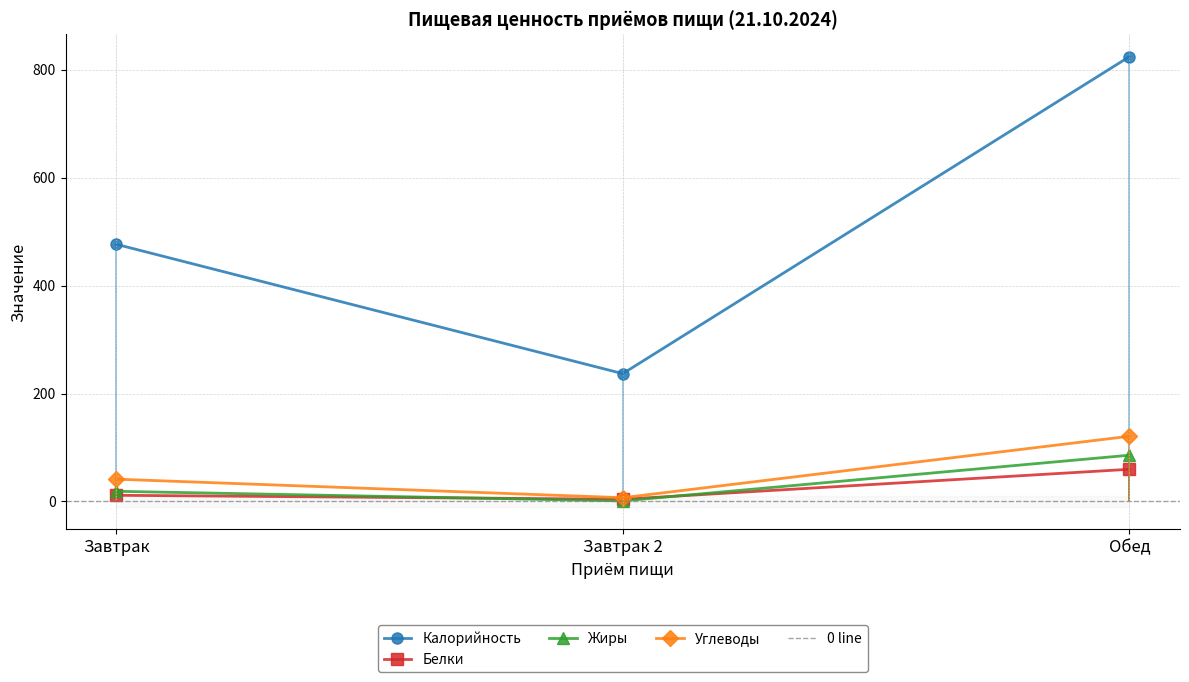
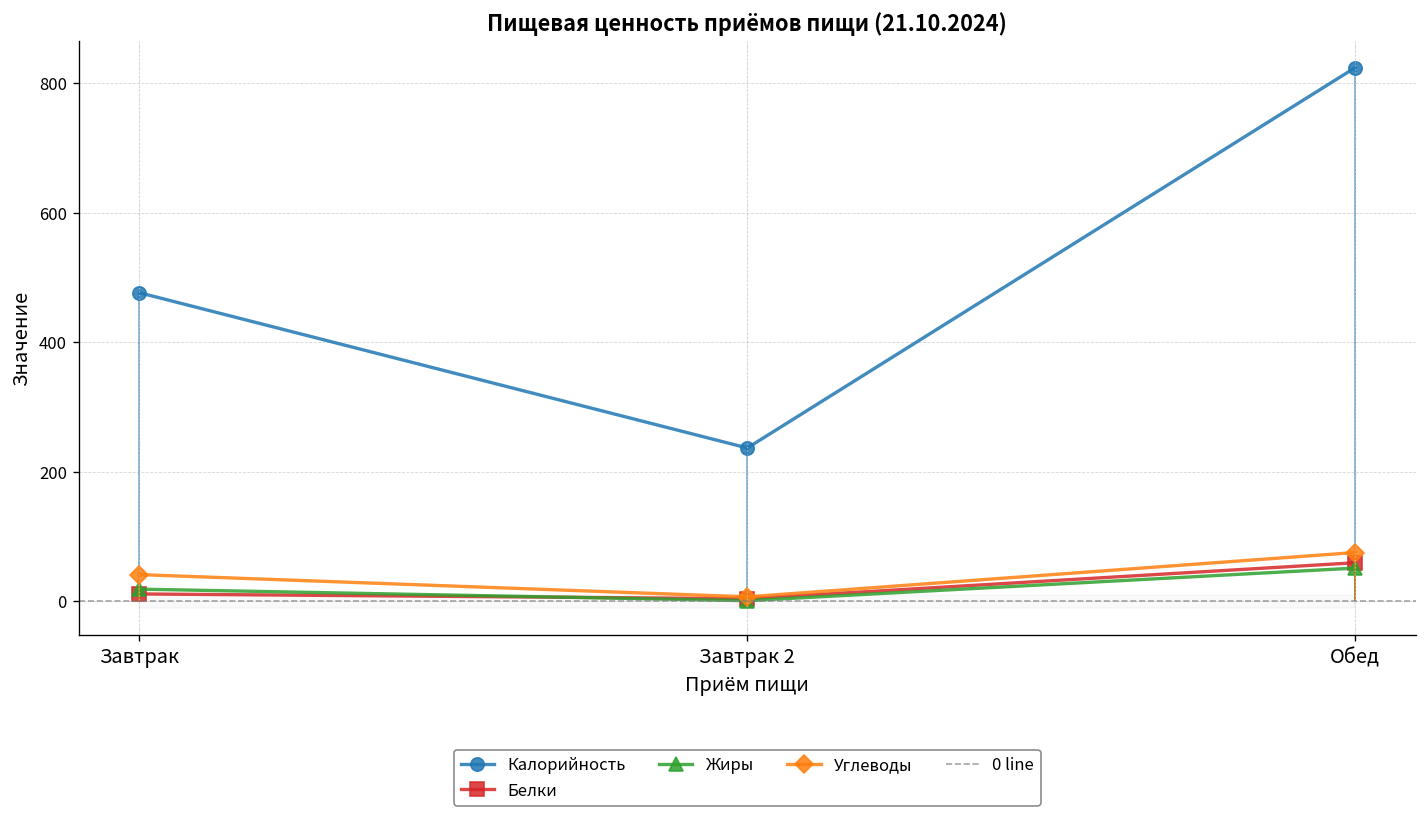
Жиры, Обед: 90 -> 50
Углеводы, Обед: 120 -> 80
